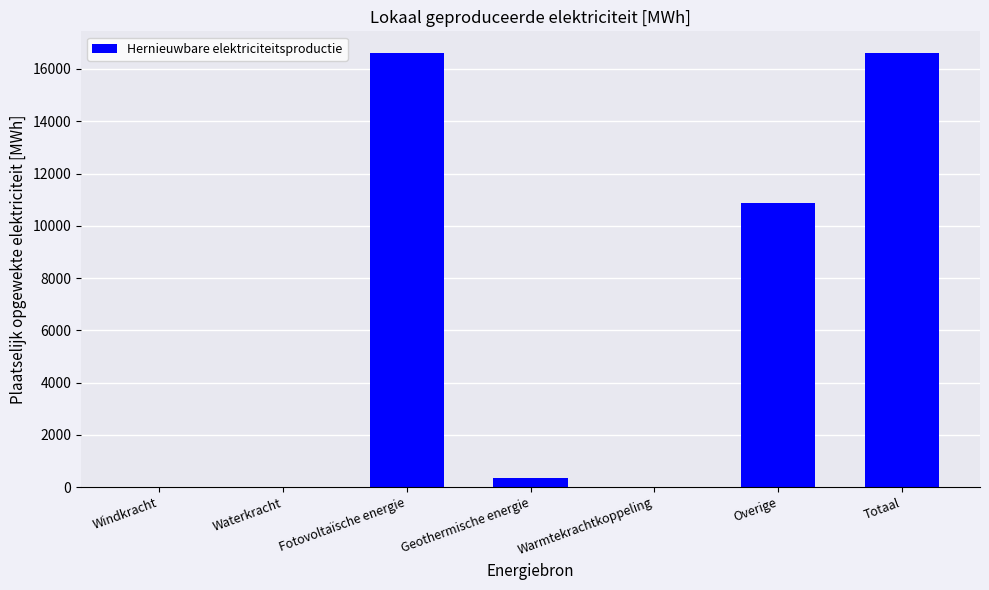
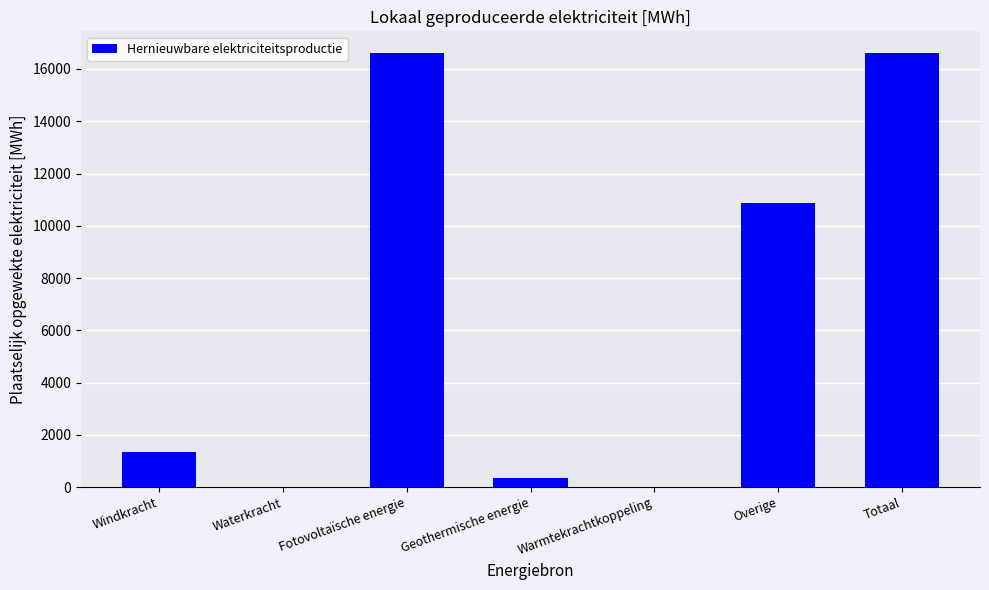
Windkracht: 0 -> 1300
